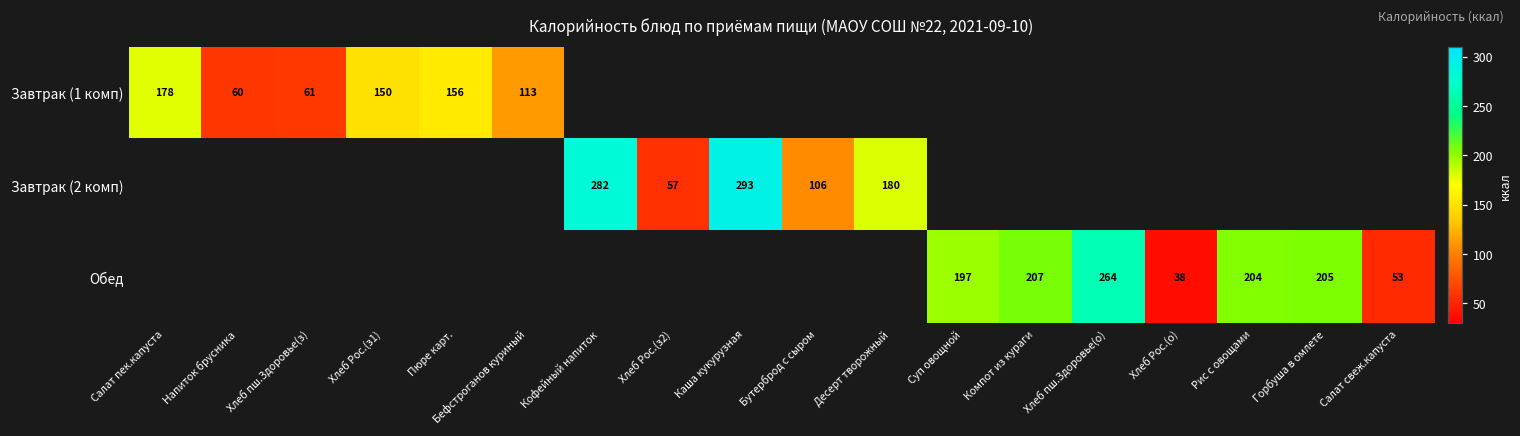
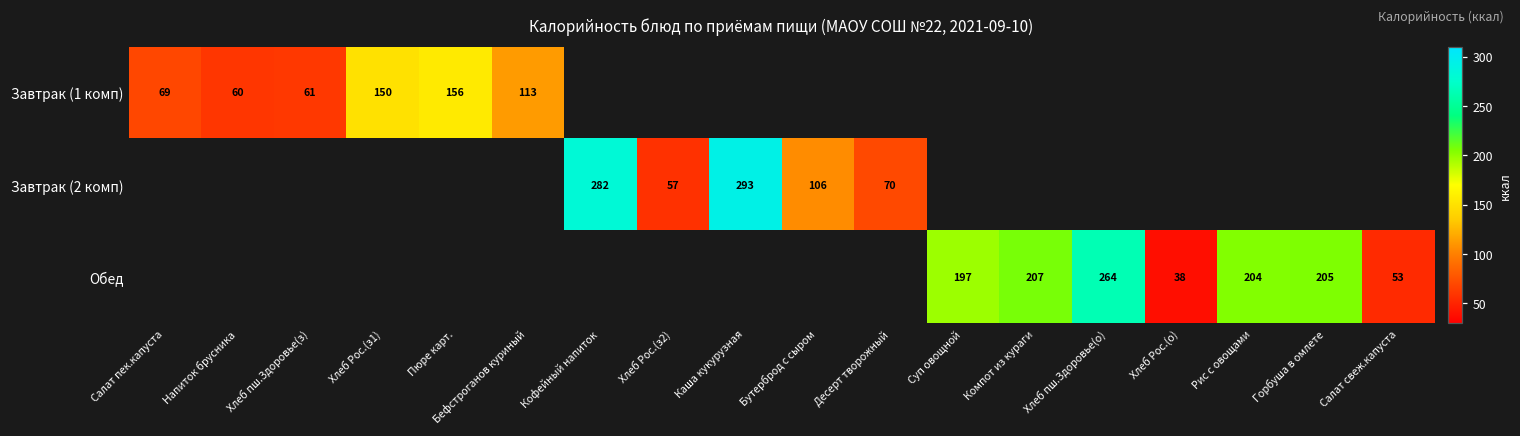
Завтрак (1 комп), Салат пек.капуста: 178 -> 69
Завтрак (2 комп), Десерт творожный: 180 -> 70
